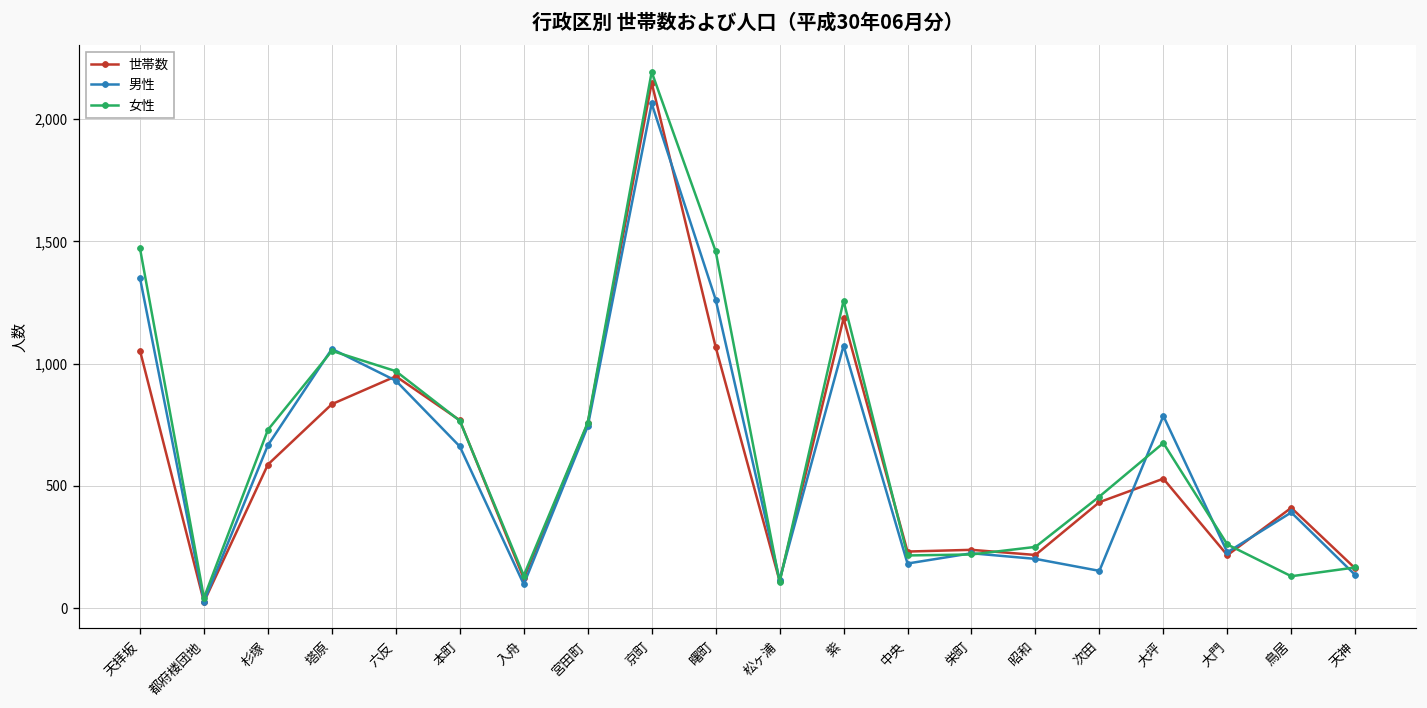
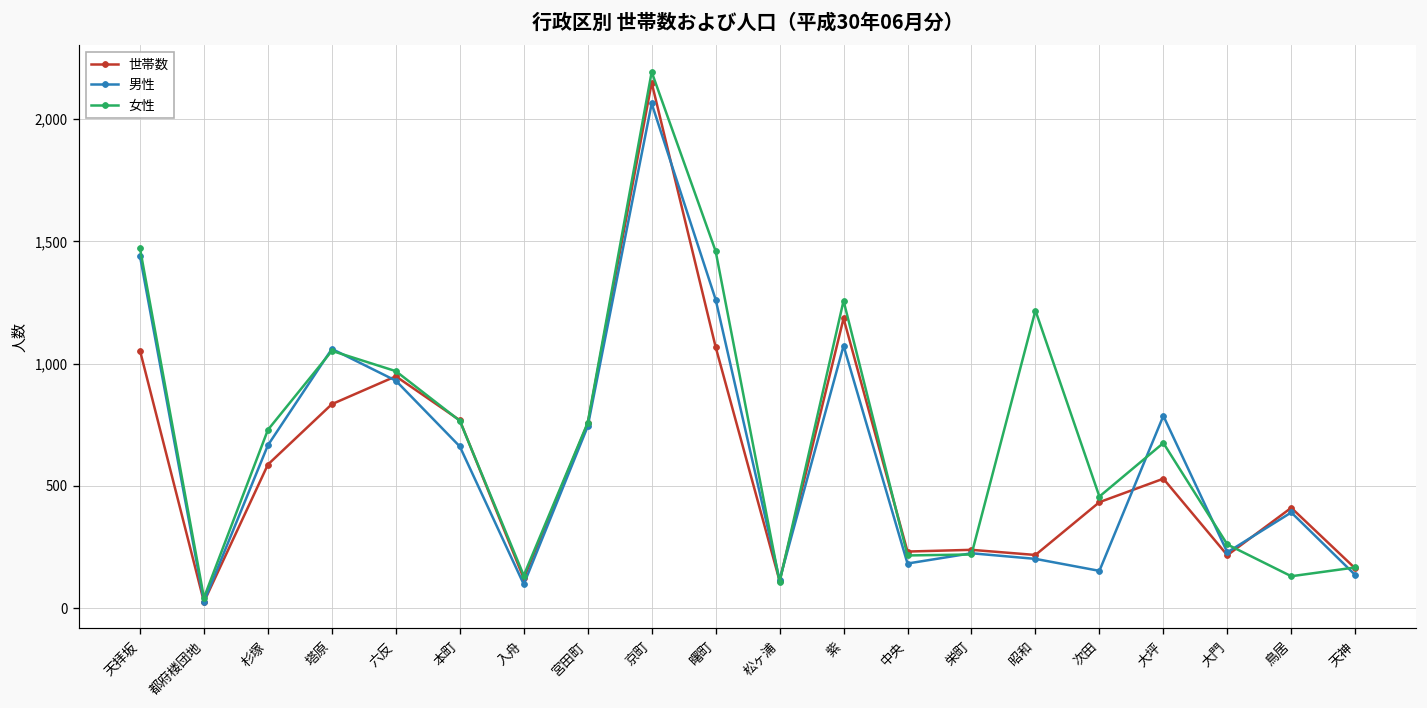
男性, 天拝坂: 1,350 -> 1,440
女性, 昭和: 250 -> 1,220
